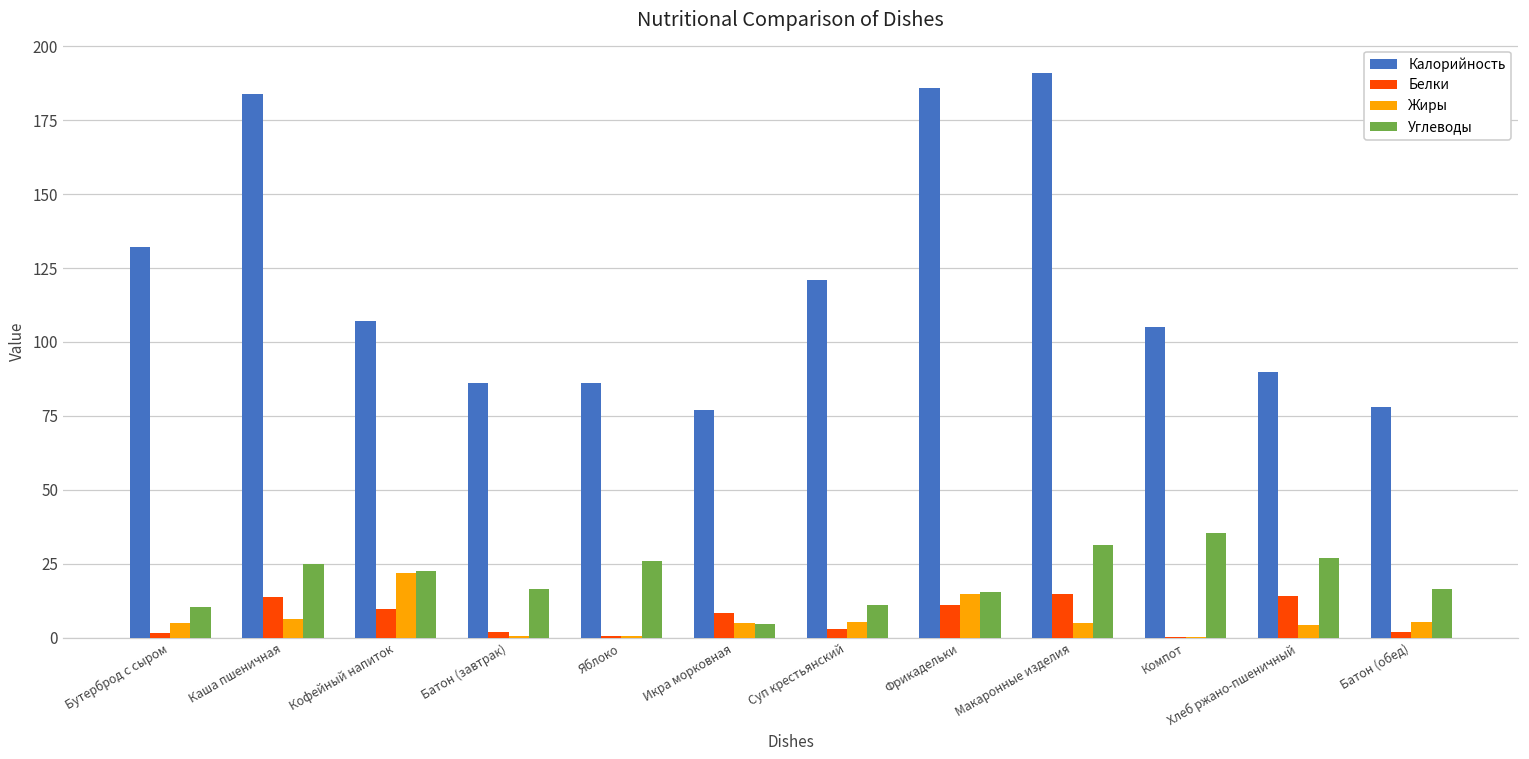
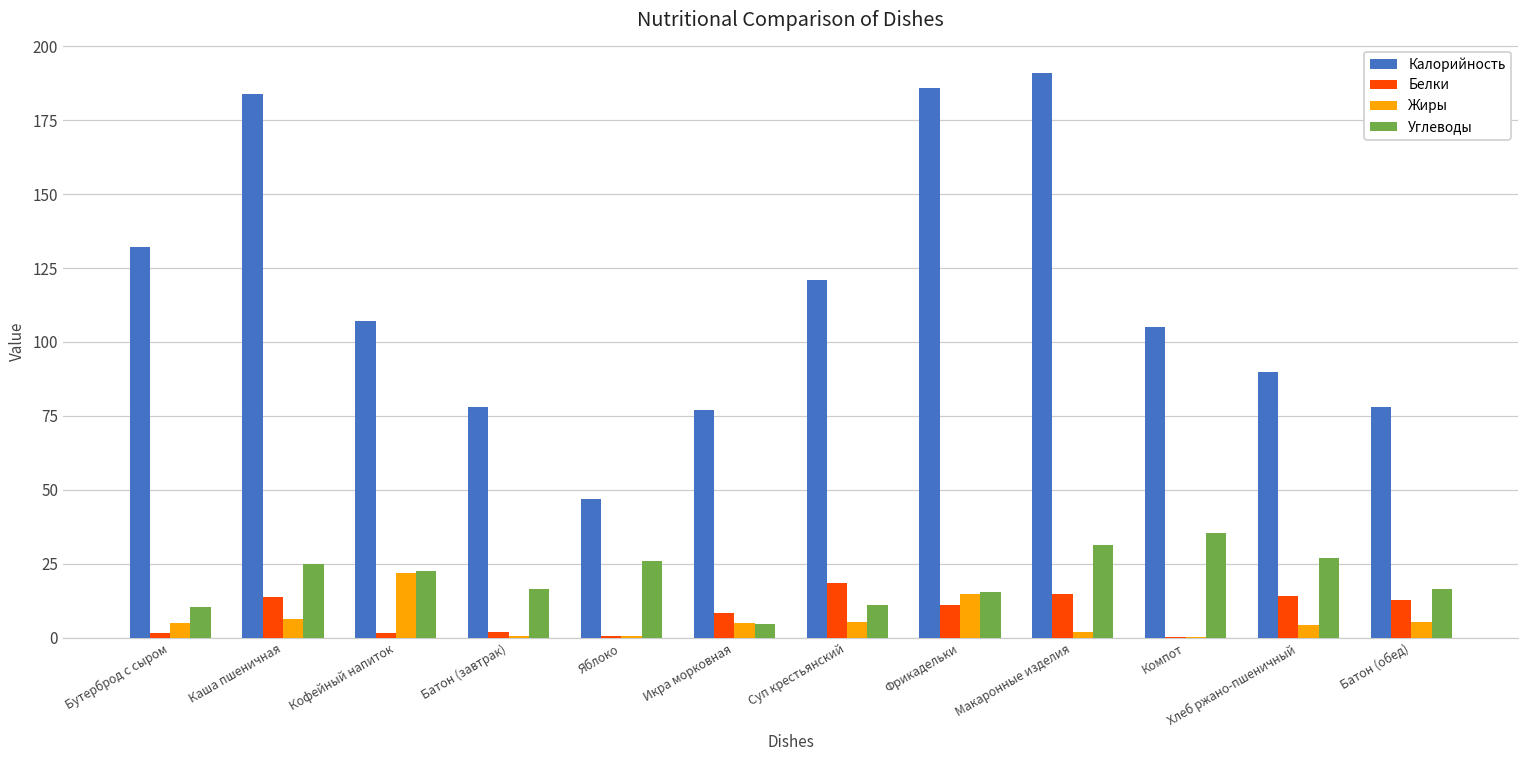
Белки, Кофейный напиток: 10 -> 2
Калорийность, Батон (завтрак): 86 -> 78
Калорийность, Яблоко: 86 -> 47
Белки, Суп крестьянский: 3 -> 19
Жиры, Макаронные изделия: 5 -> 2
Белки, Батон (обед): 2 -> 13
